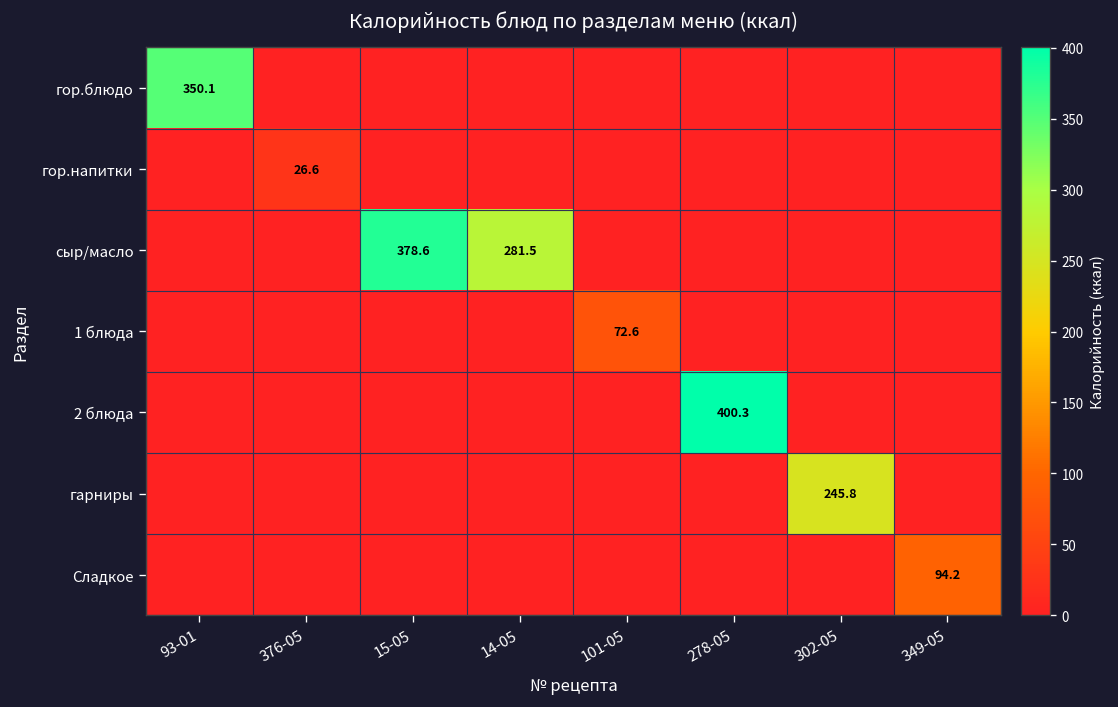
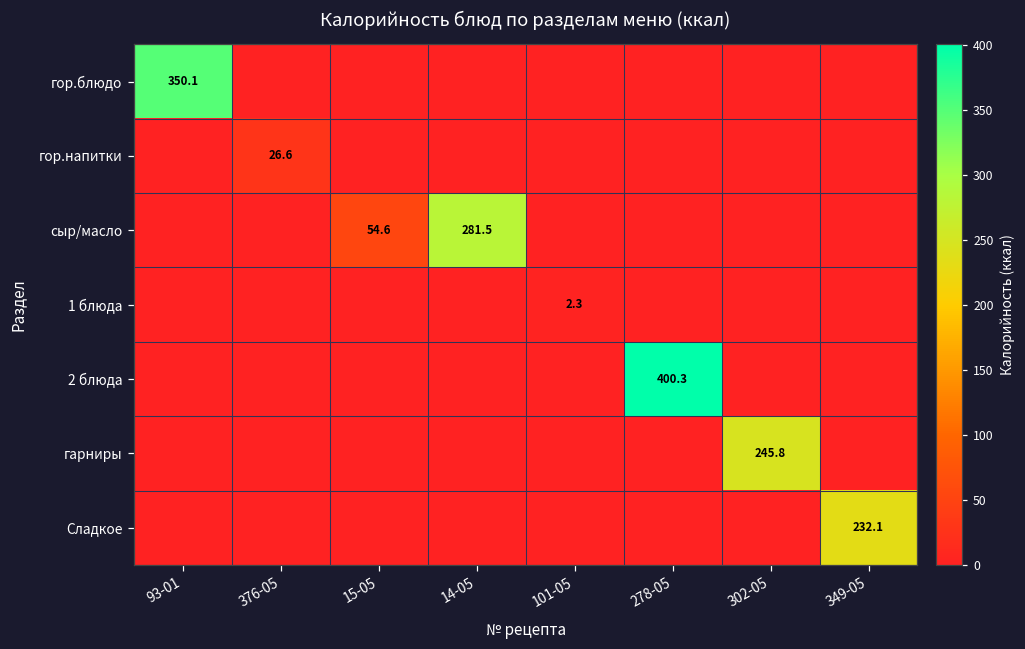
сыр/масло, 15-05: 378.6 -> 54.6
1 блюда, 101-05: 72.6 -> 2.3
Сладкое, 349-05: 94.2 -> 232.1
